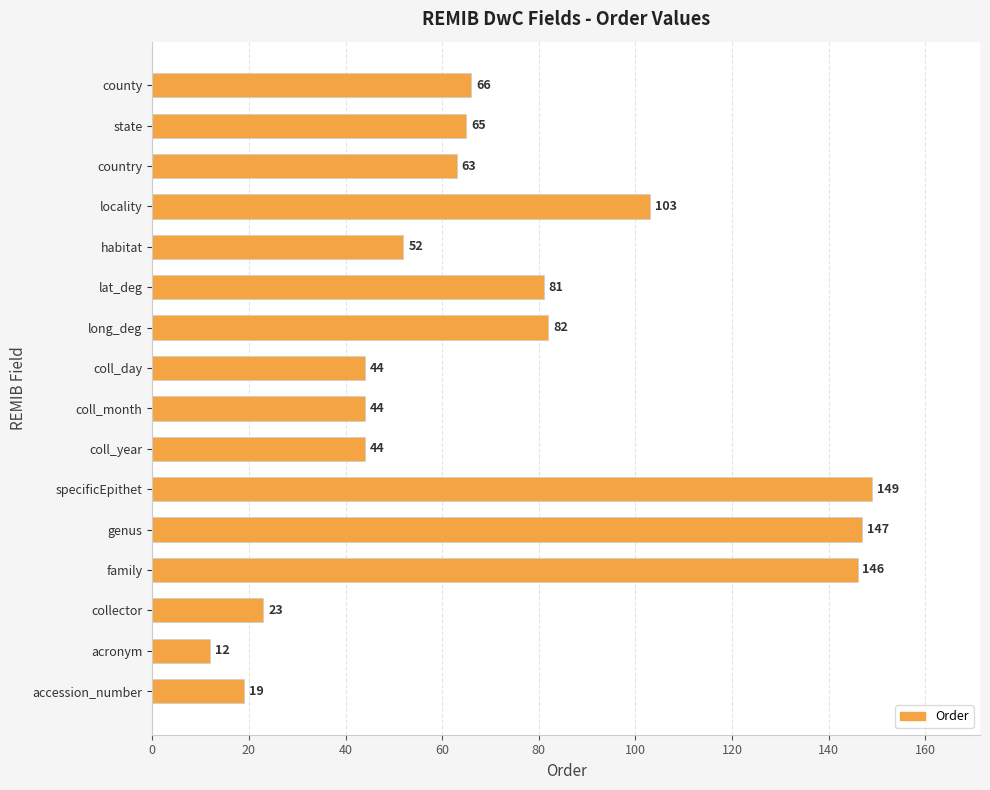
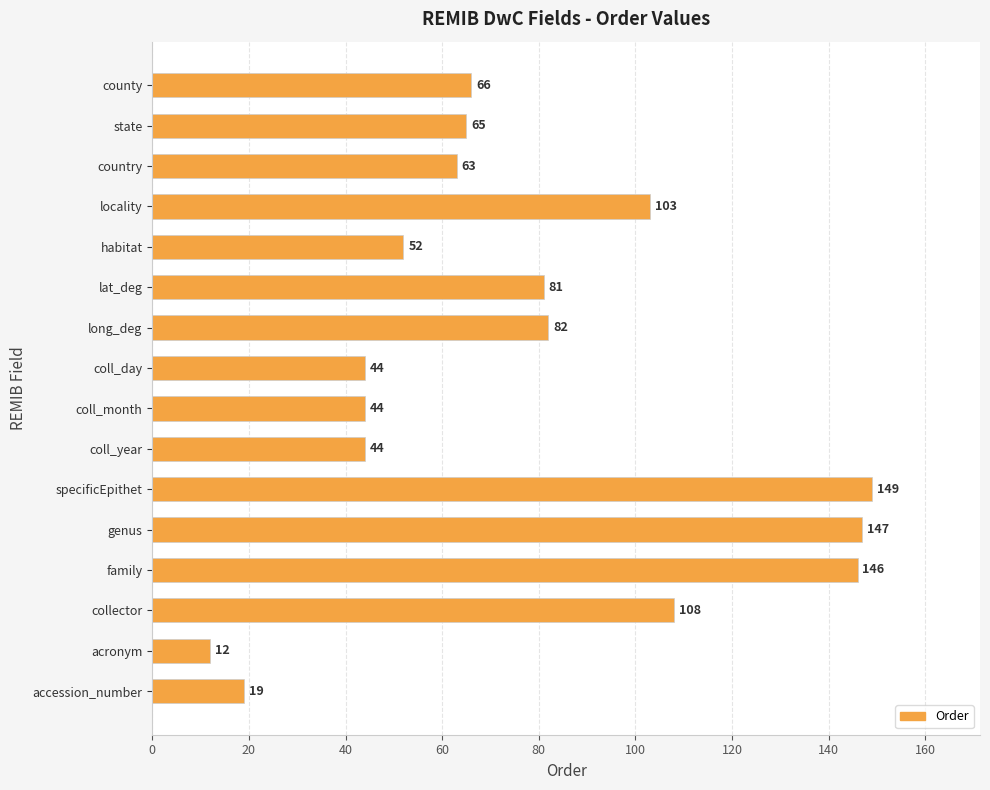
collector: 23 -> 108
